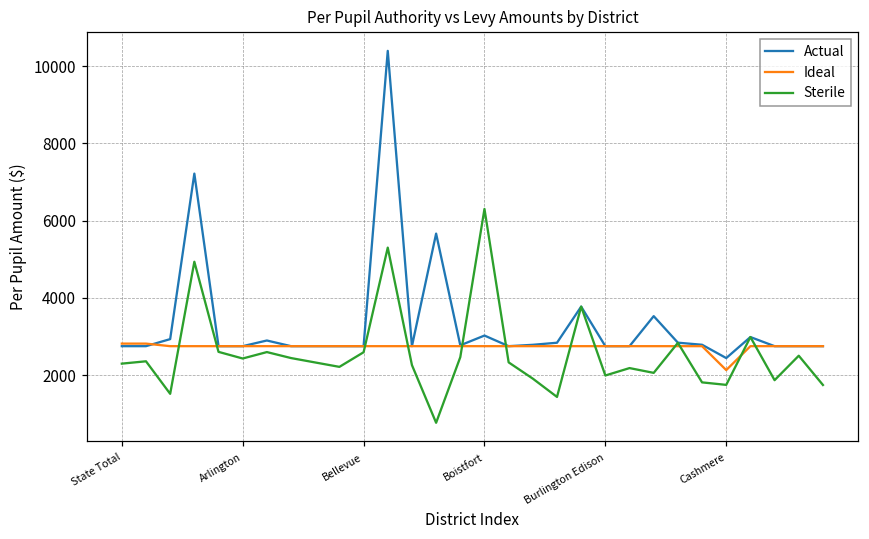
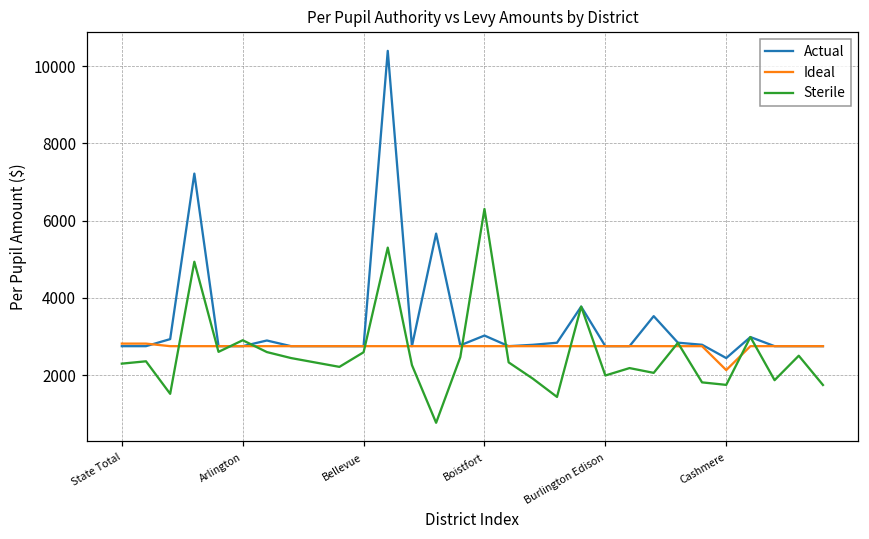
Sterile, Arlington: 2400 -> 2900
